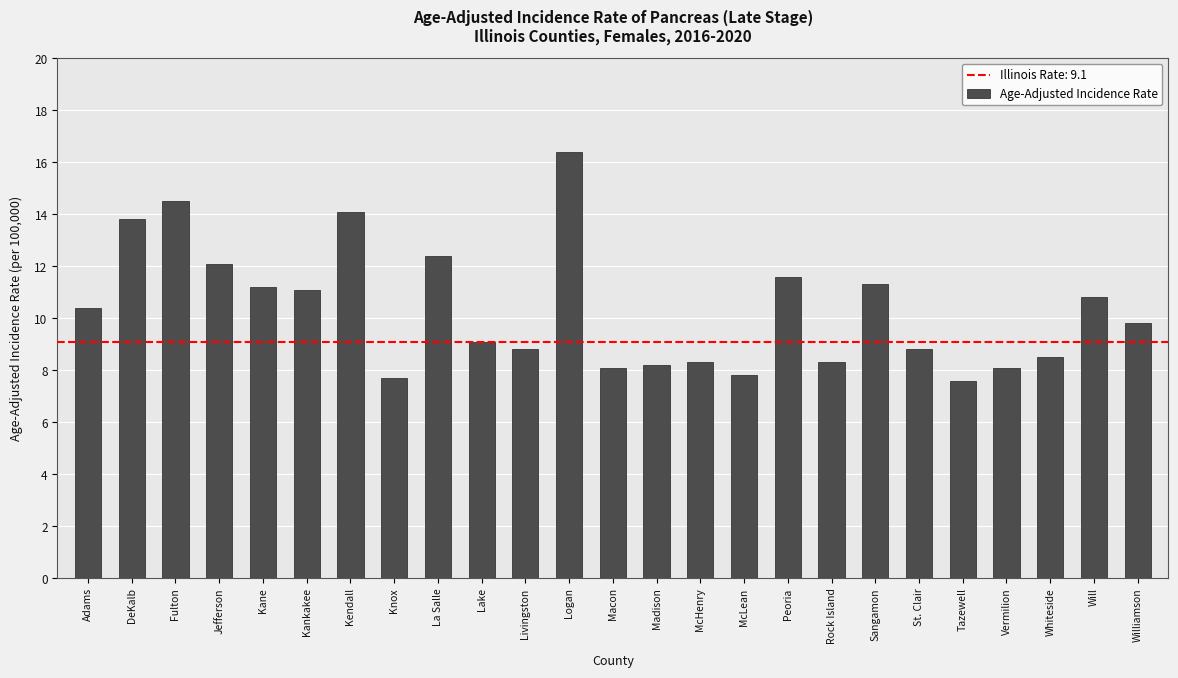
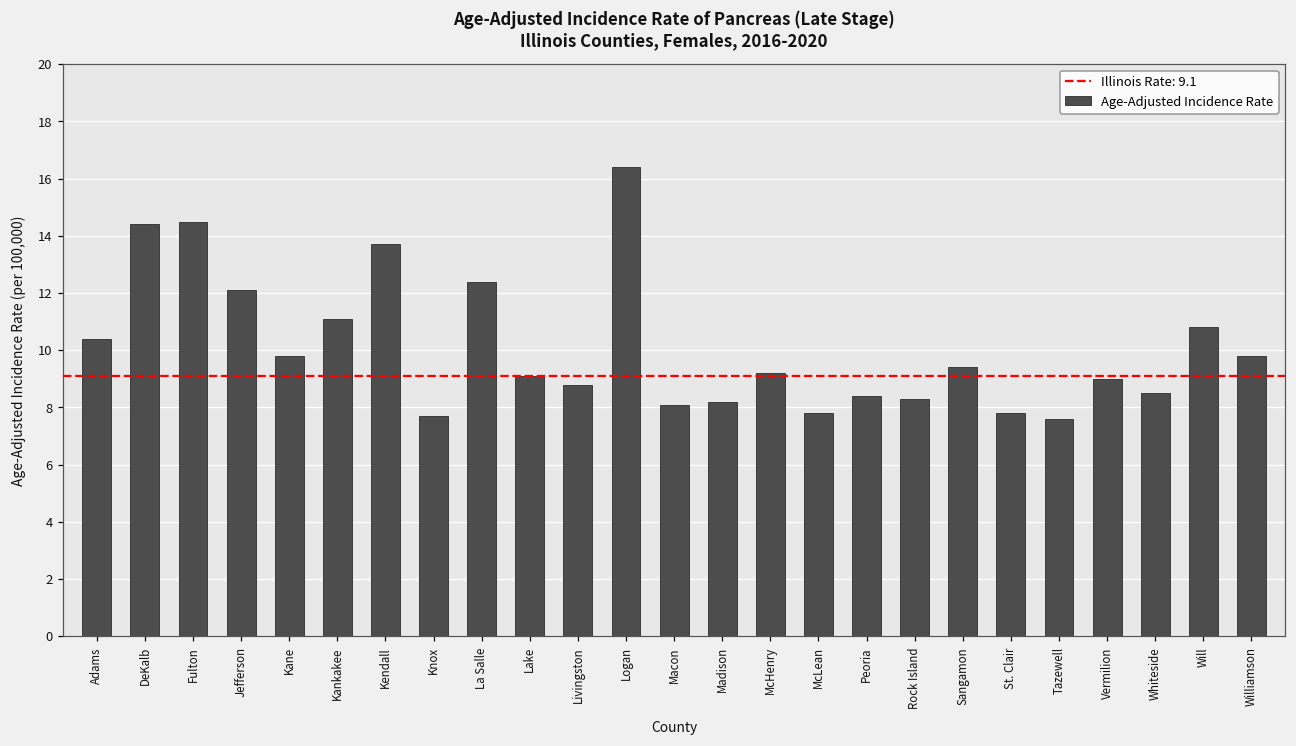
DeKalb: 13.8 -> 14.4
Kane: 11.2 -> 9.8
Kendall: 14.1 -> 13.7
McHenry: 8.3 -> 9.2
Peoria: 11.6 -> 8.4
Sangamon: 11.3 -> 9.4
St. Clair: 8.8 -> 7.8
Vermilion: 8.1 -> 9.0
